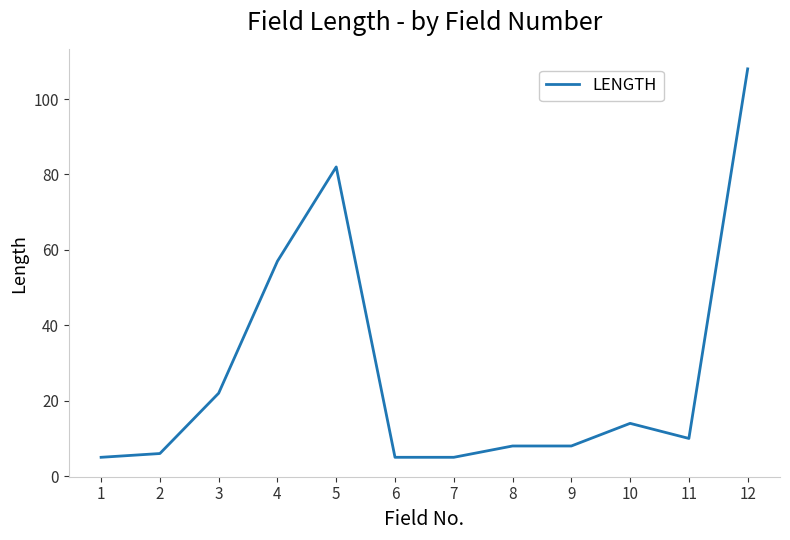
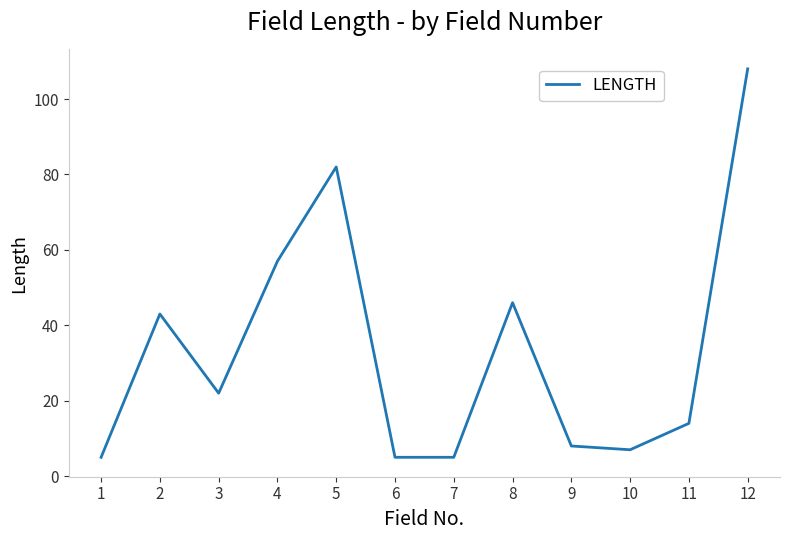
2: 6 -> 43
8: 8 -> 46
10: 14 -> 7
11: 10 -> 14
